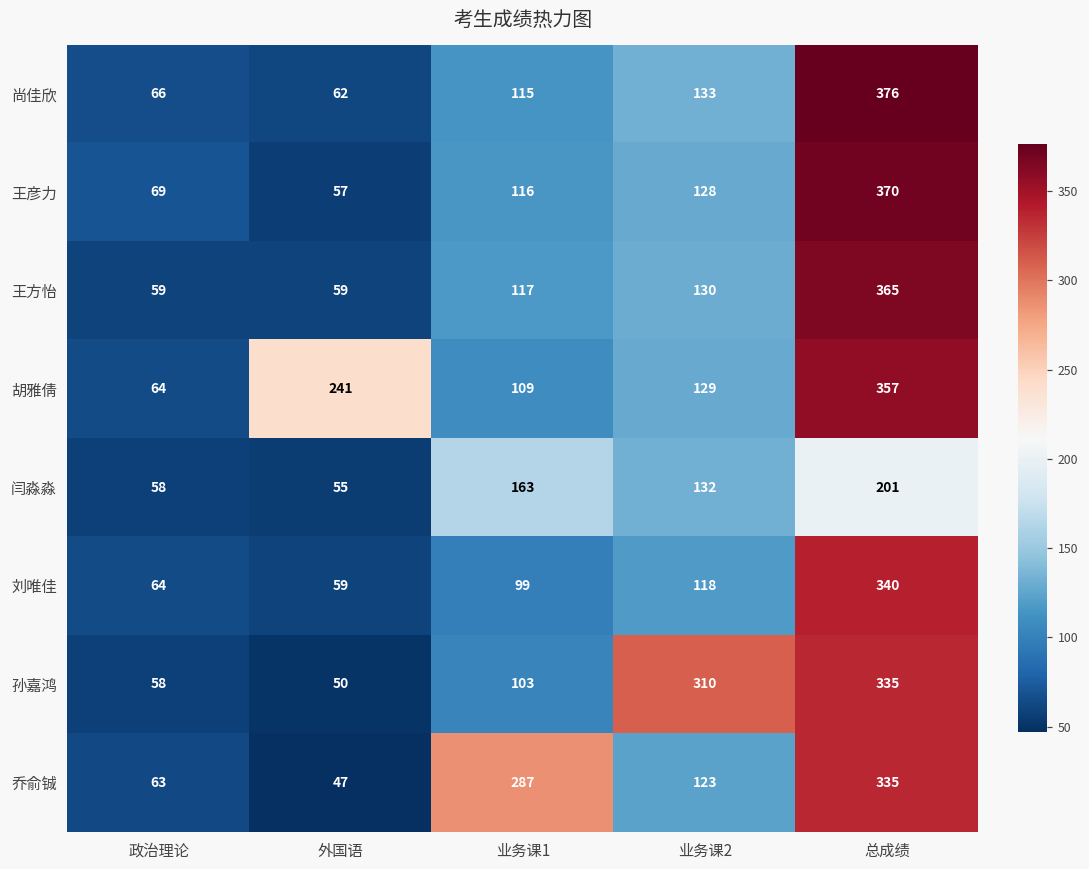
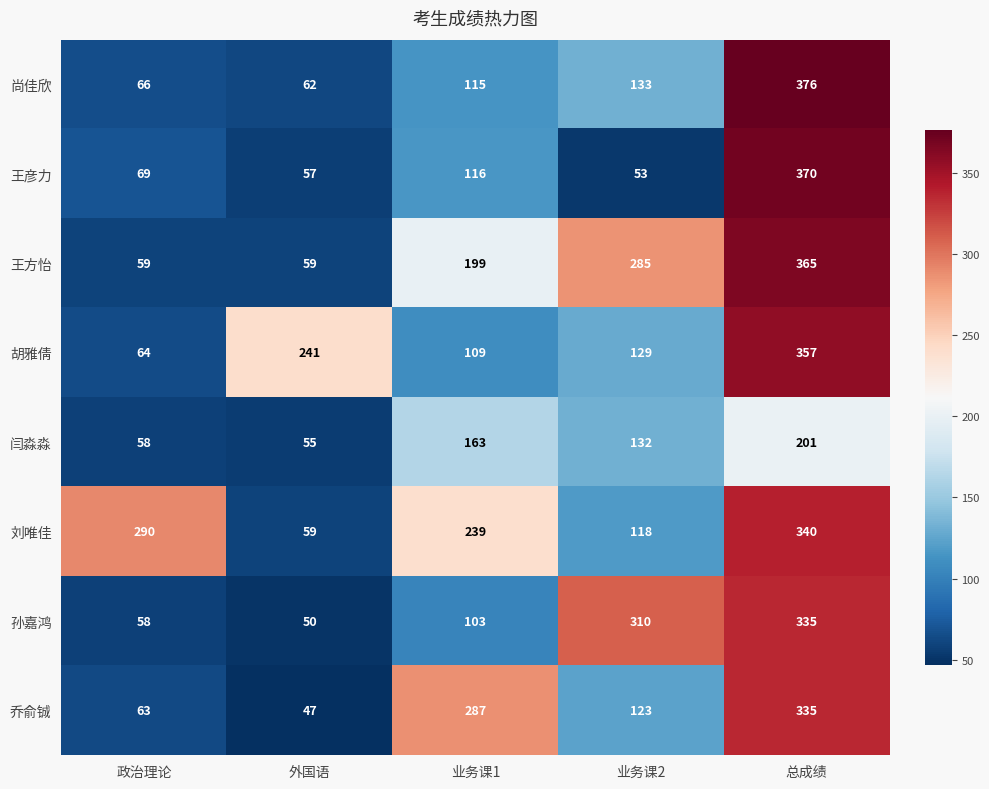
王彦力, 业务课2: 128 -> 53
王方怡, 业务课1: 117 -> 199
王方怡, 业务课2: 130 -> 285
刘唯佳, 政治理论: 64 -> 290
刘唯佳, 业务课1: 99 -> 239
